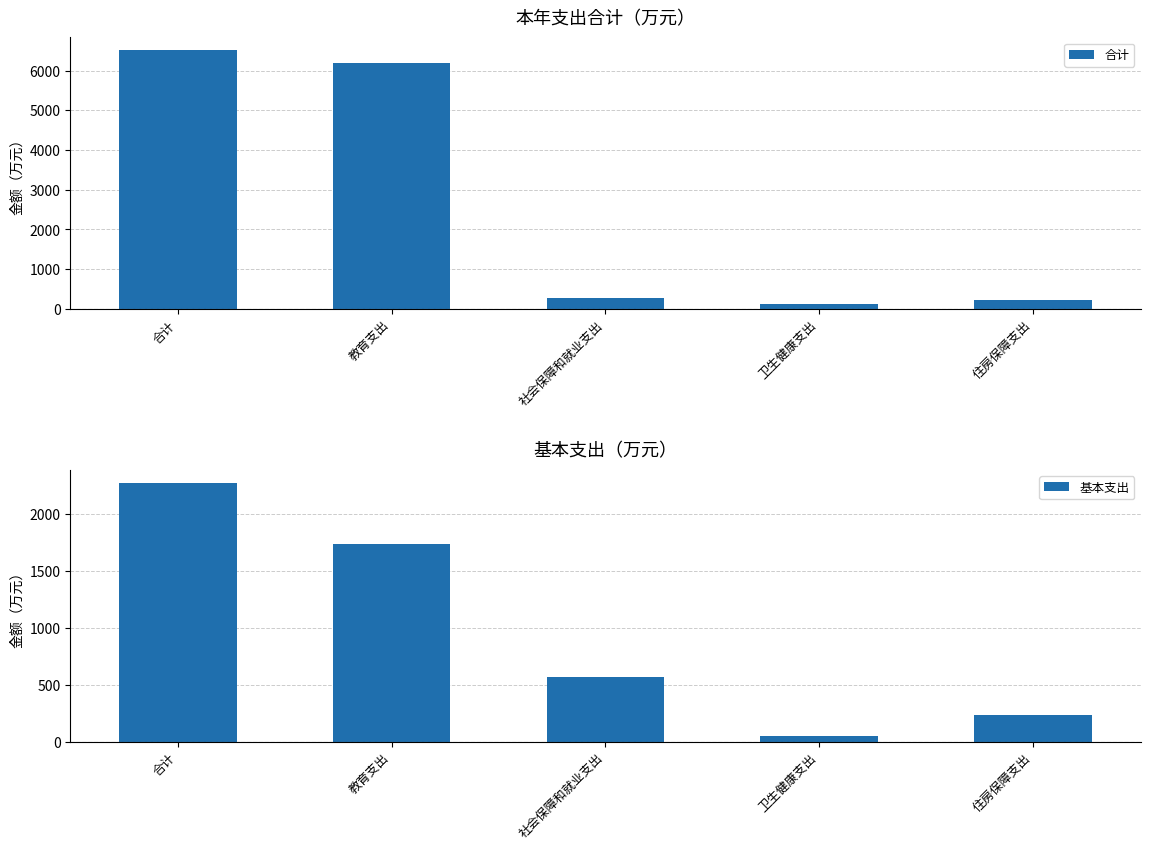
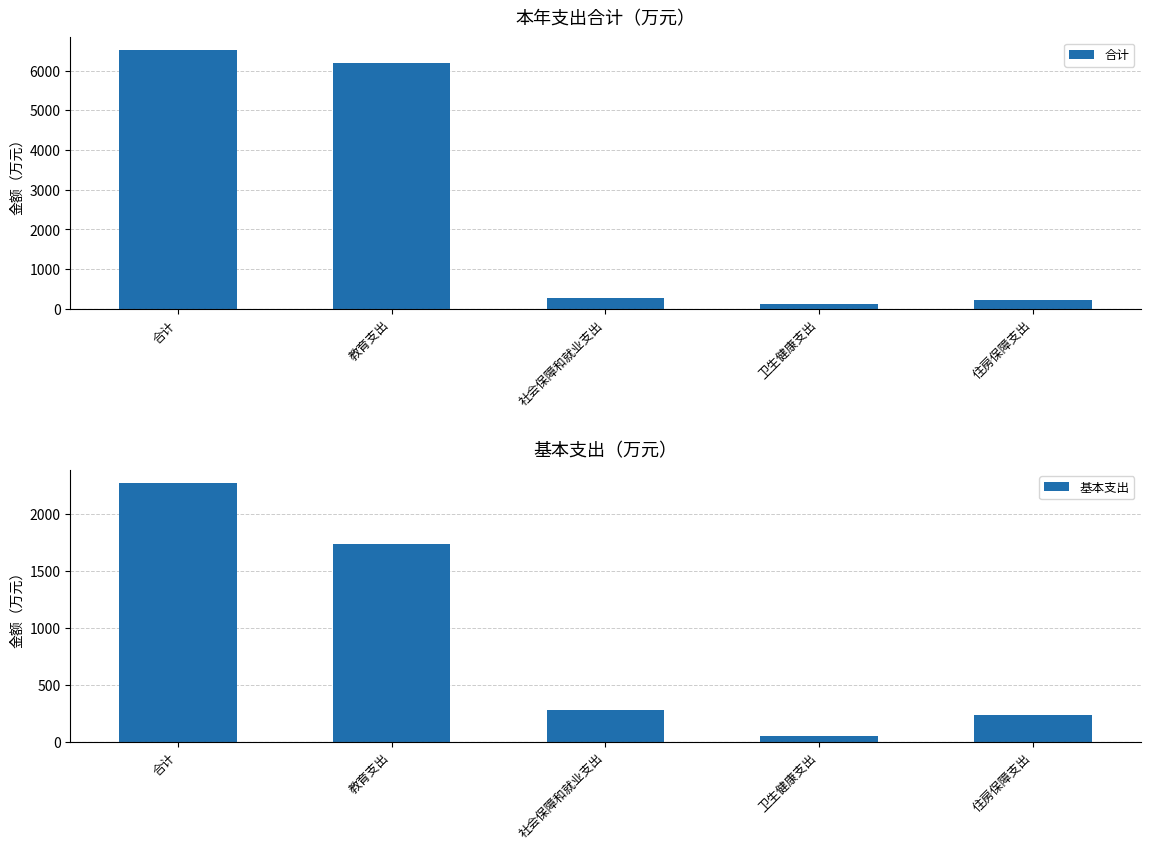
基本支出（万元）, 社会保障和就业支出: 570 -> 270
